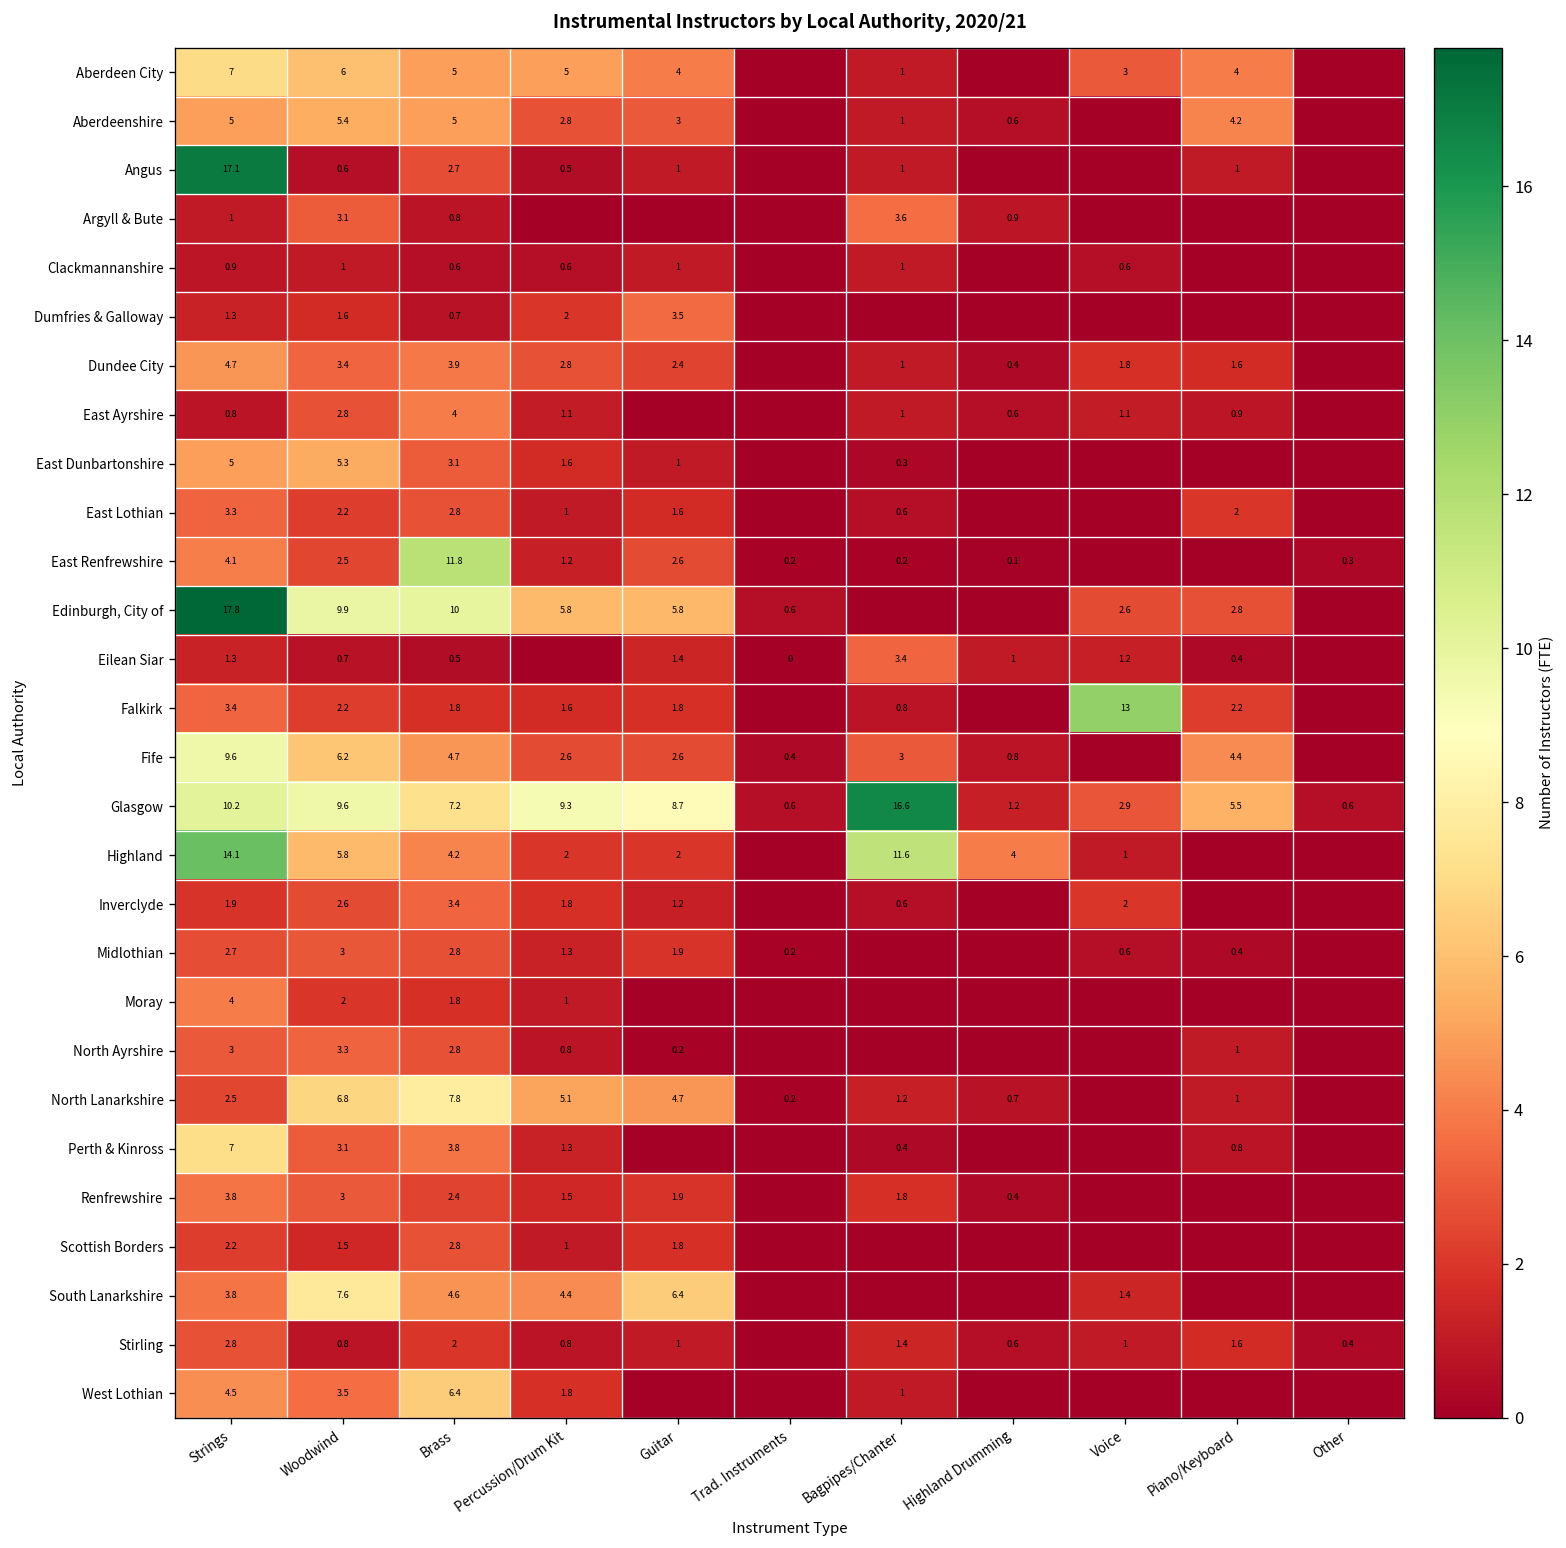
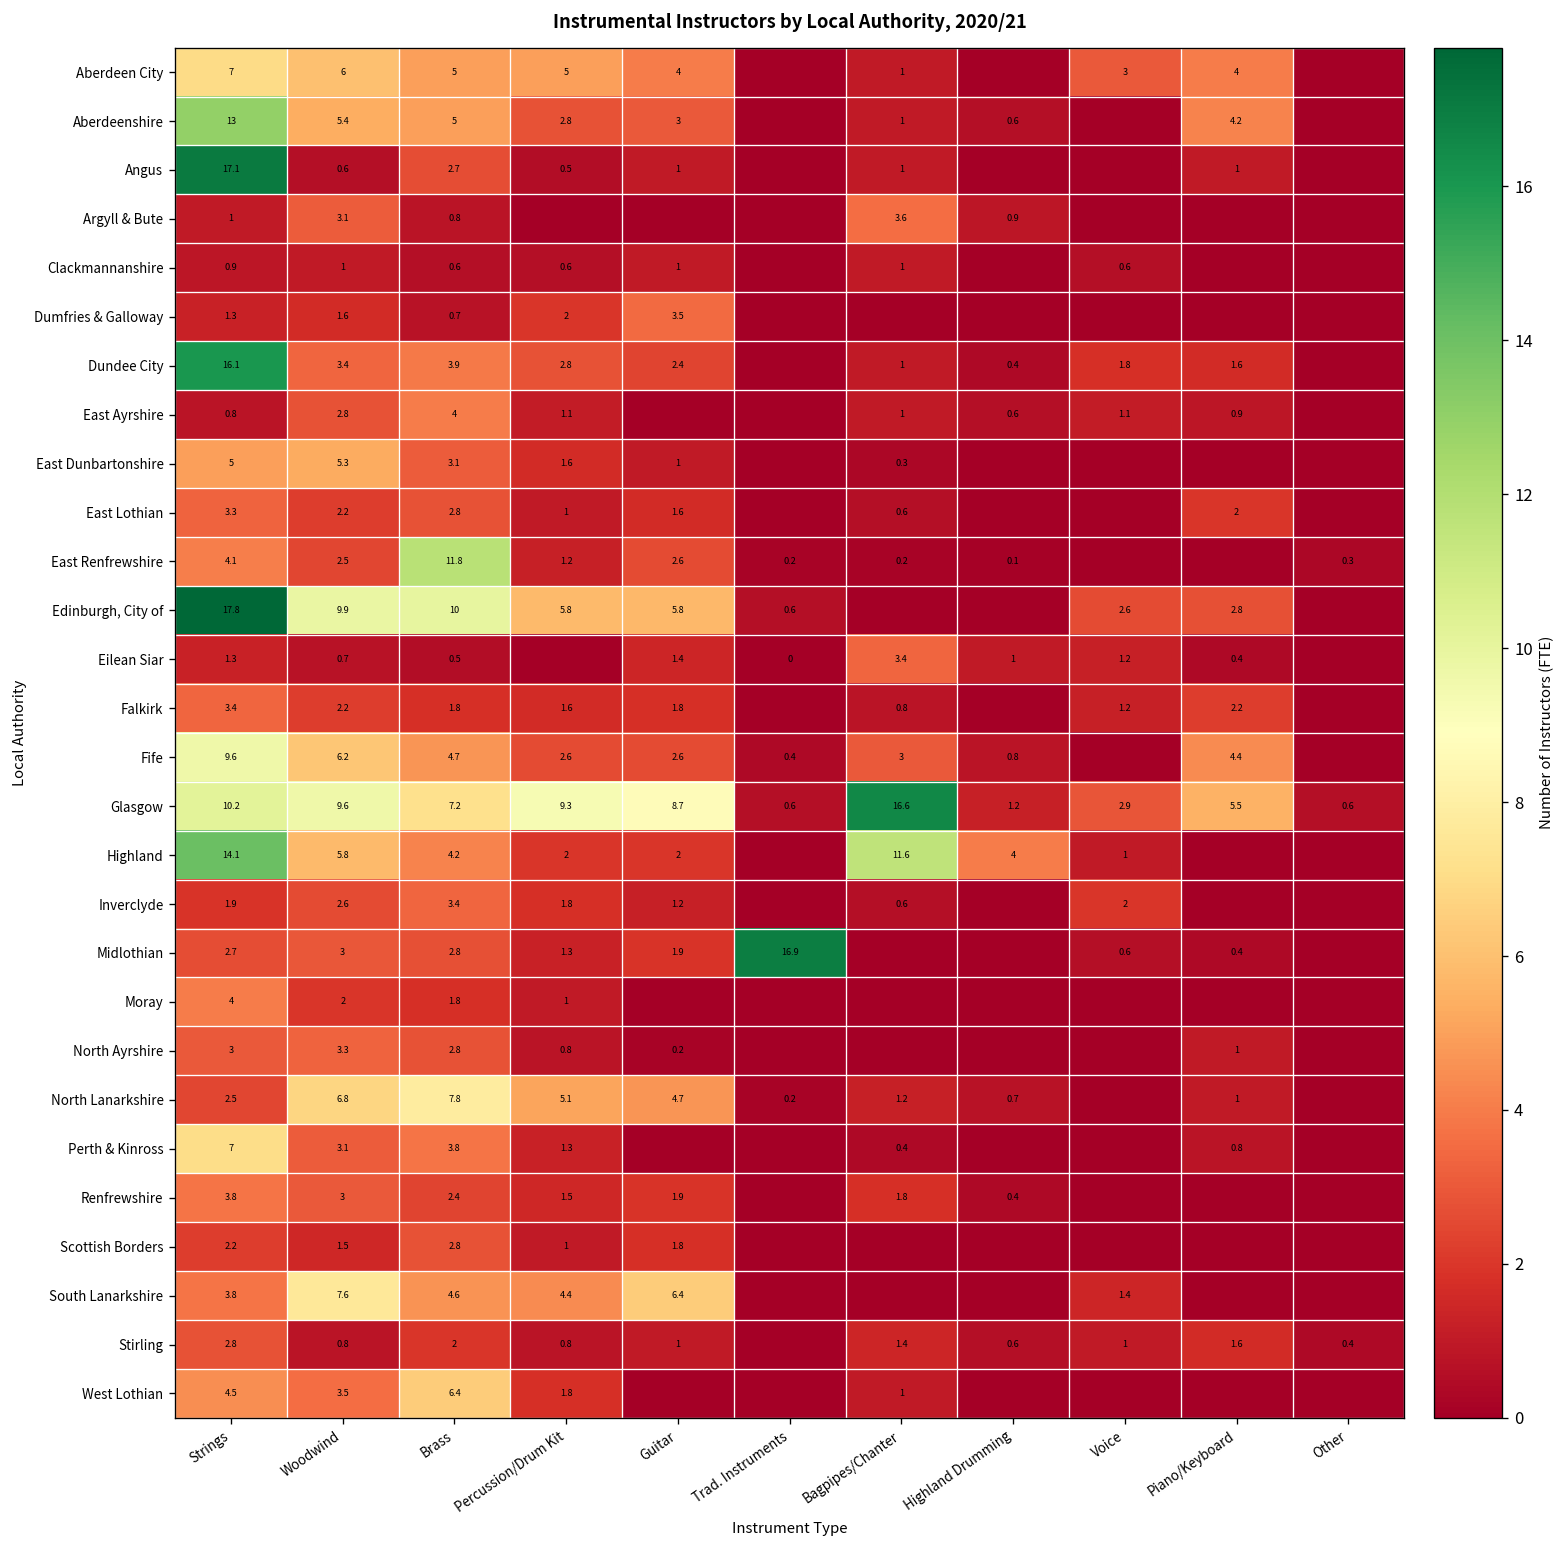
Aberdeenshire, Strings: 5 -> 13
Dundee City, Strings: 4.7 -> 16.1
Falkirk, Voice: 13 -> 1.2
Midlothian, Trad. Instruments: 0.2 -> 16.9
